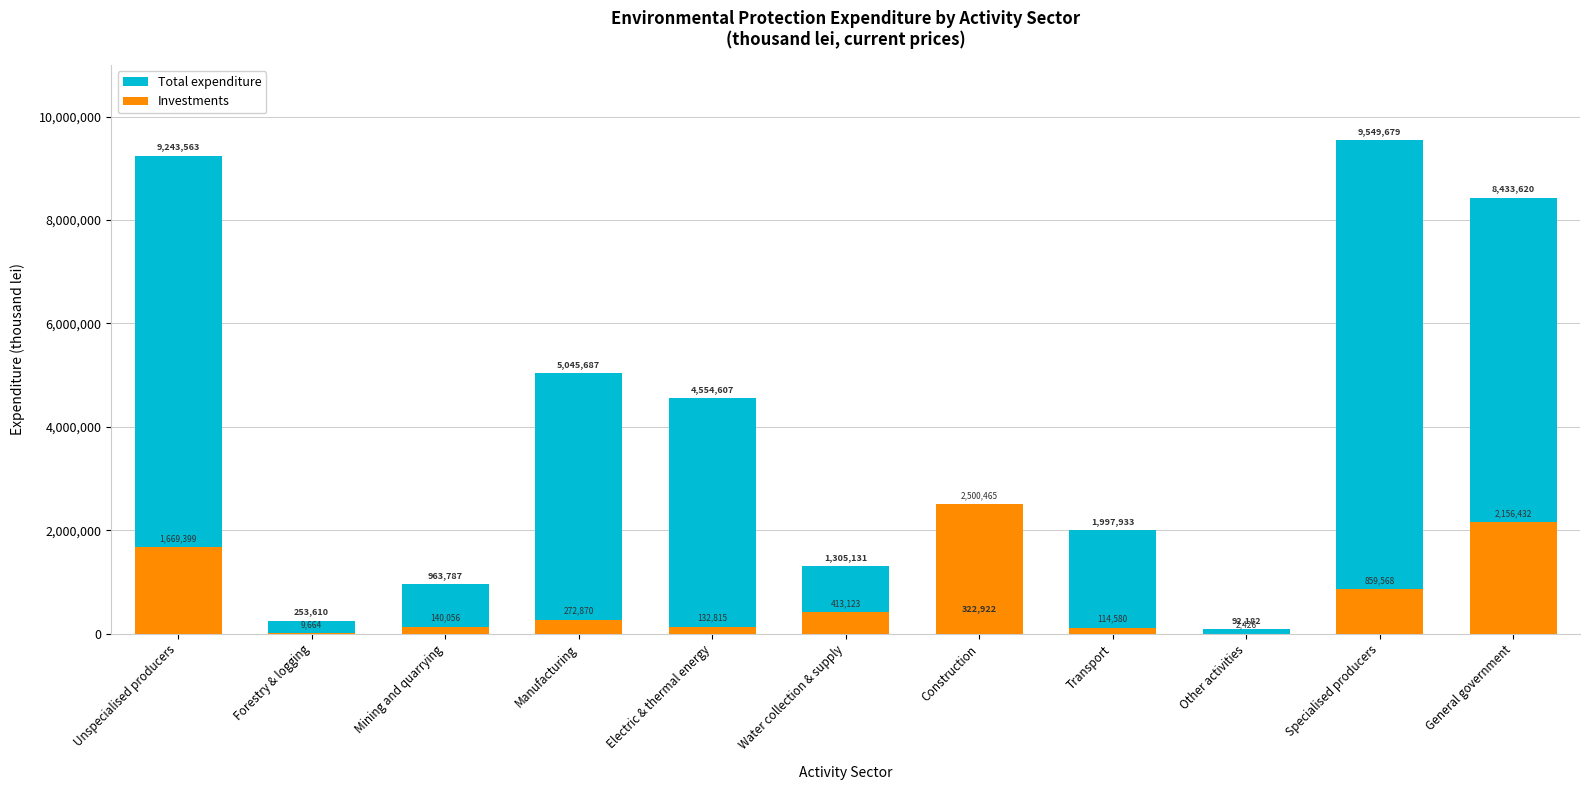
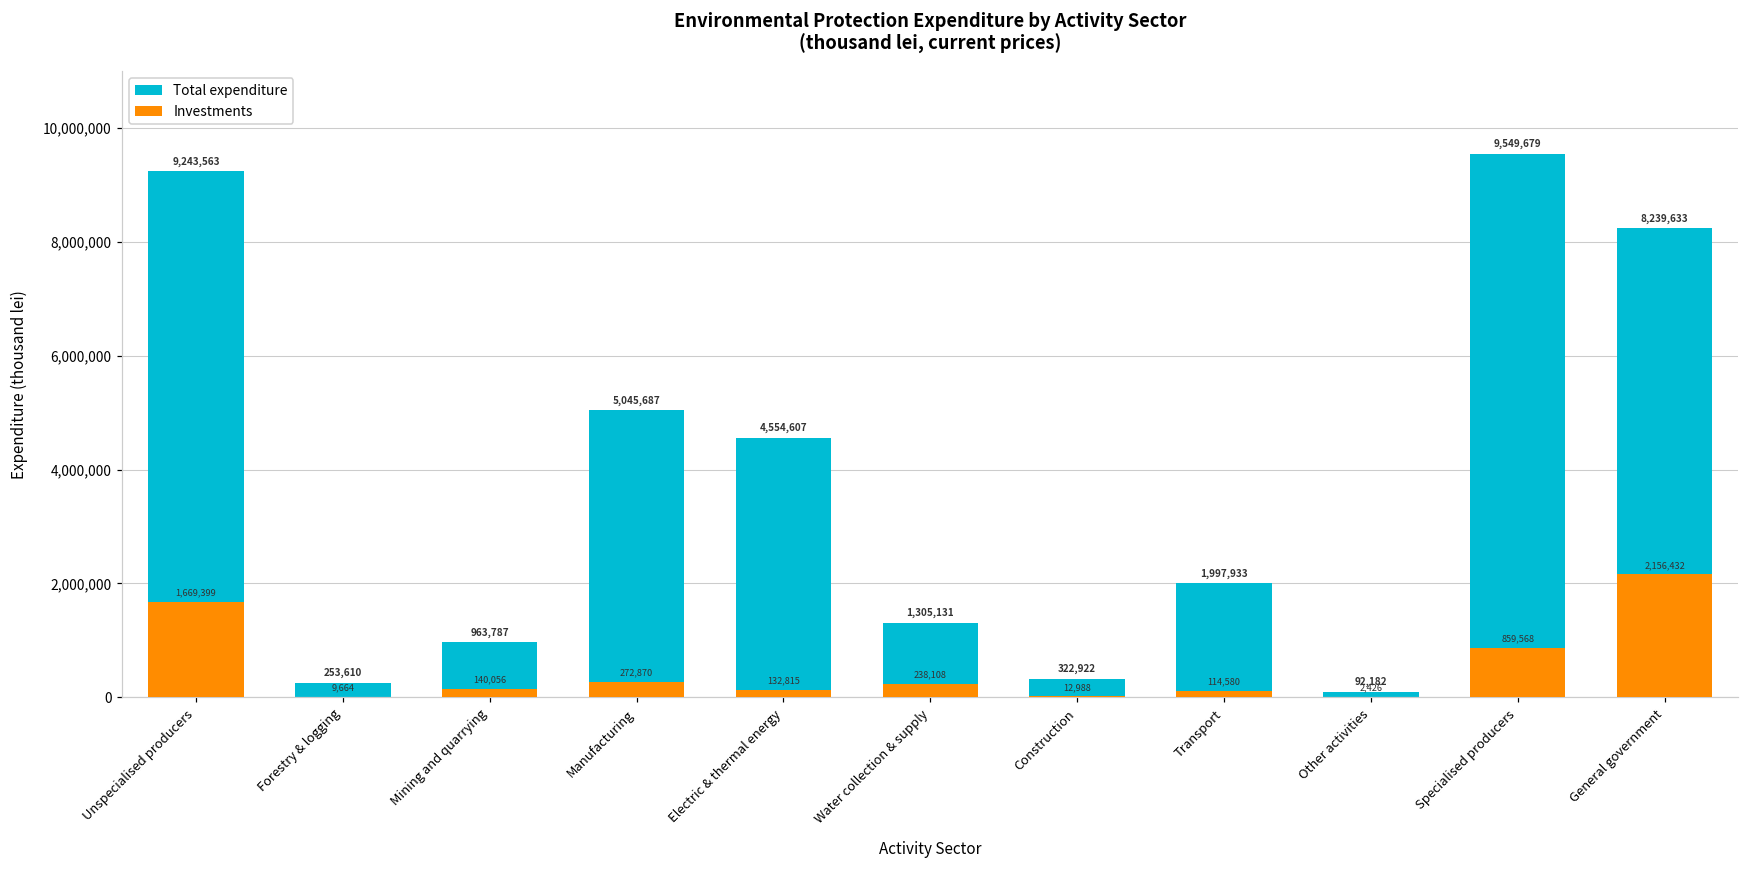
Investments, Water collection & supply: 413,123 -> 238,108
Investments, Construction: 2,500,465 -> 12,988
Total expenditure, General government: 8,433,620 -> 8,239,633
